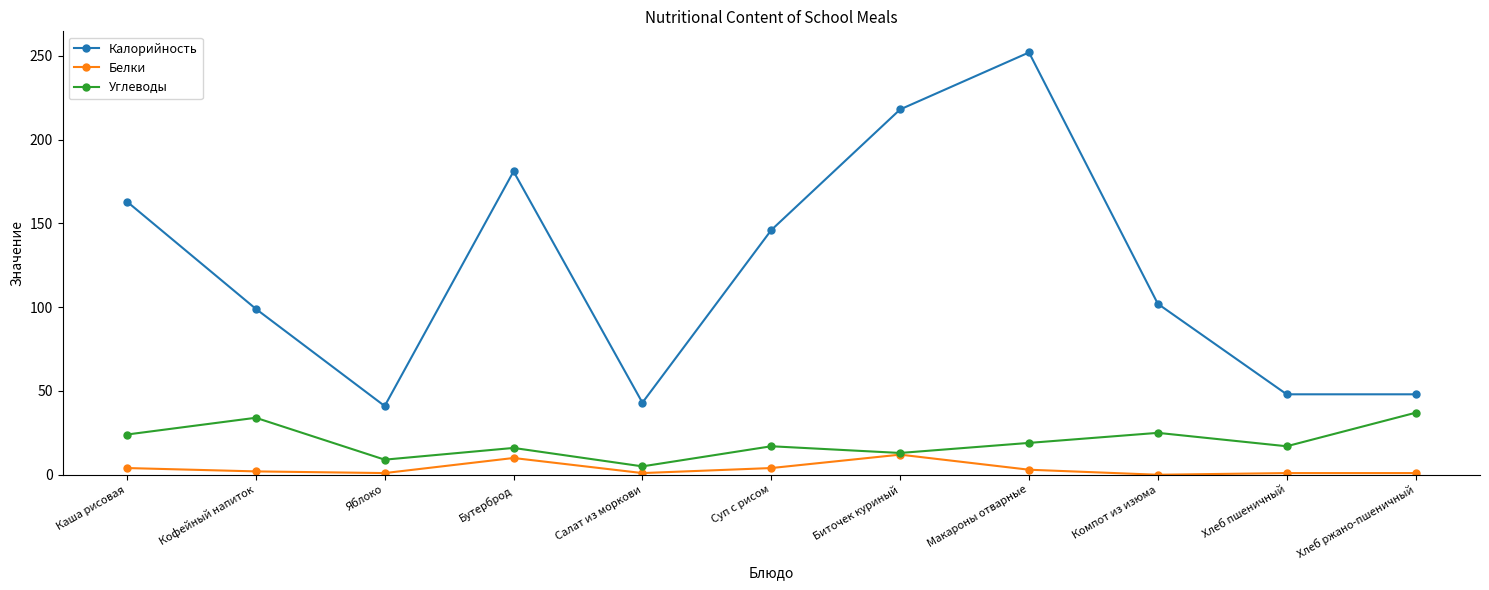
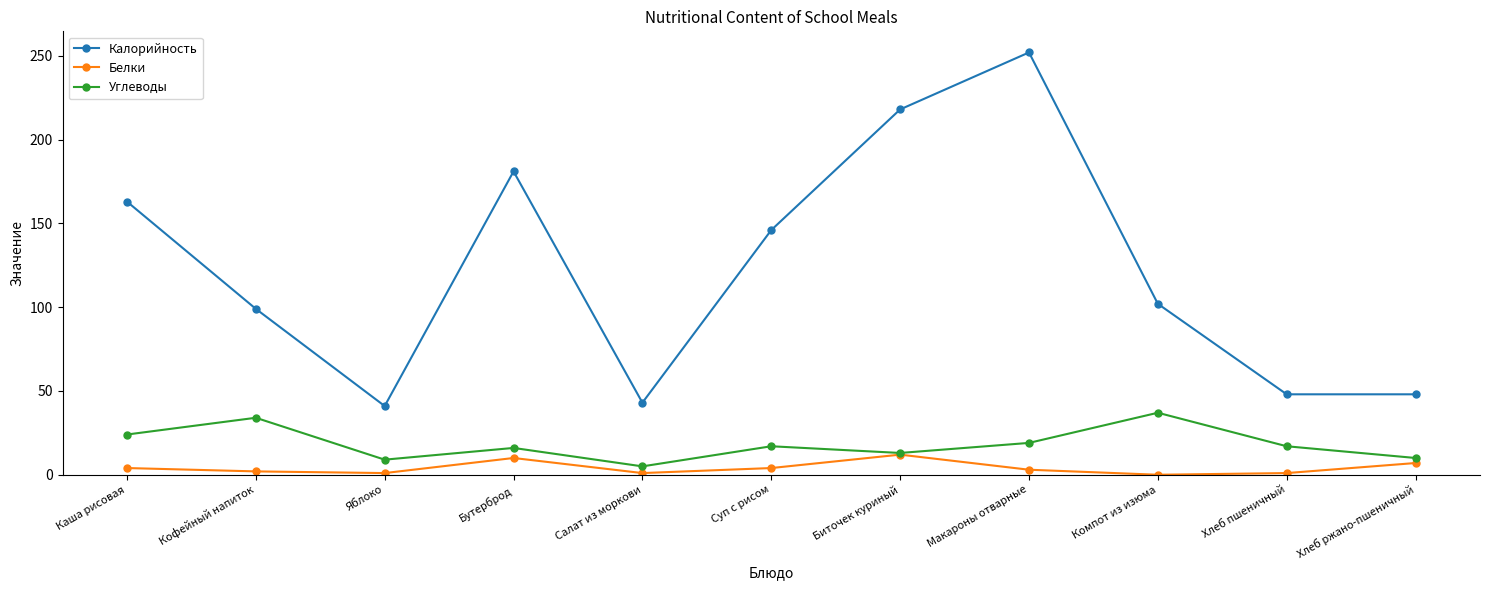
Углеводы, Компот из изюма: 25 -> 37
Белки, Хлеб ржано-пшеничный: 1 -> 7
Углеводы, Хлеб ржано-пшеничный: 37 -> 10
